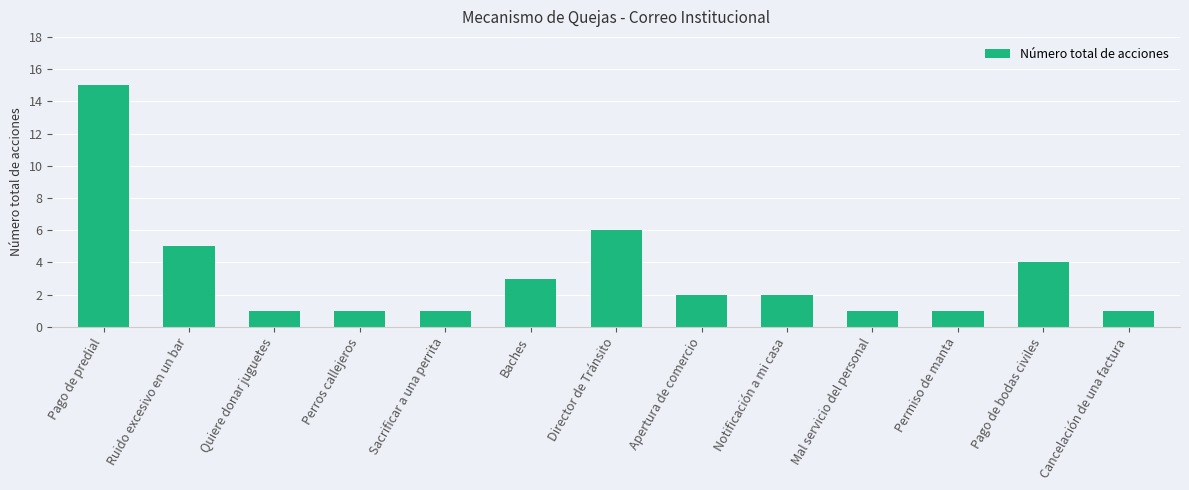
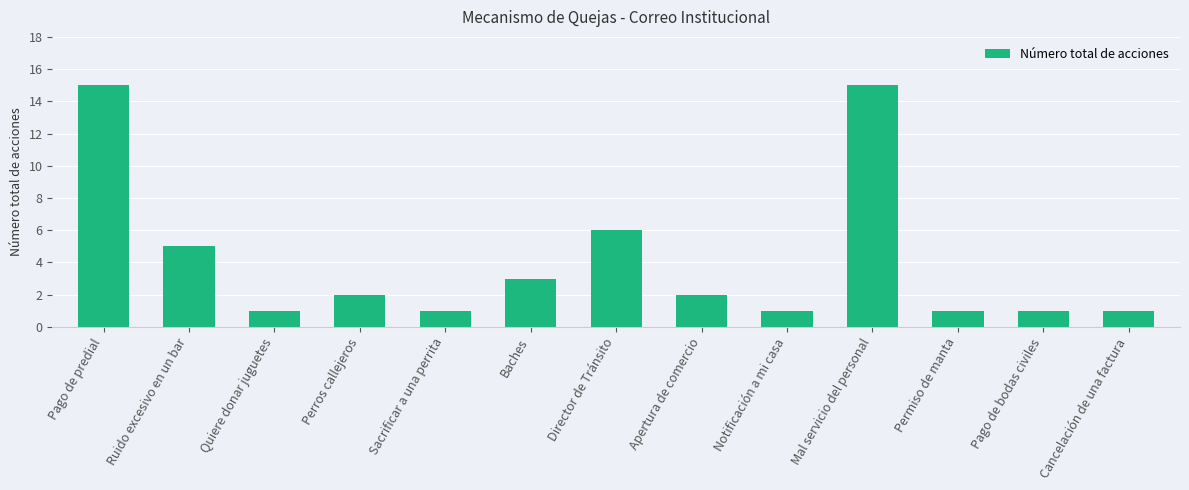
Perros callejeros: 1 -> 2
Notificación a mi casa: 2 -> 1
Mal servicio del personal: 1 -> 15
Pago de bodas civiles: 4 -> 1
